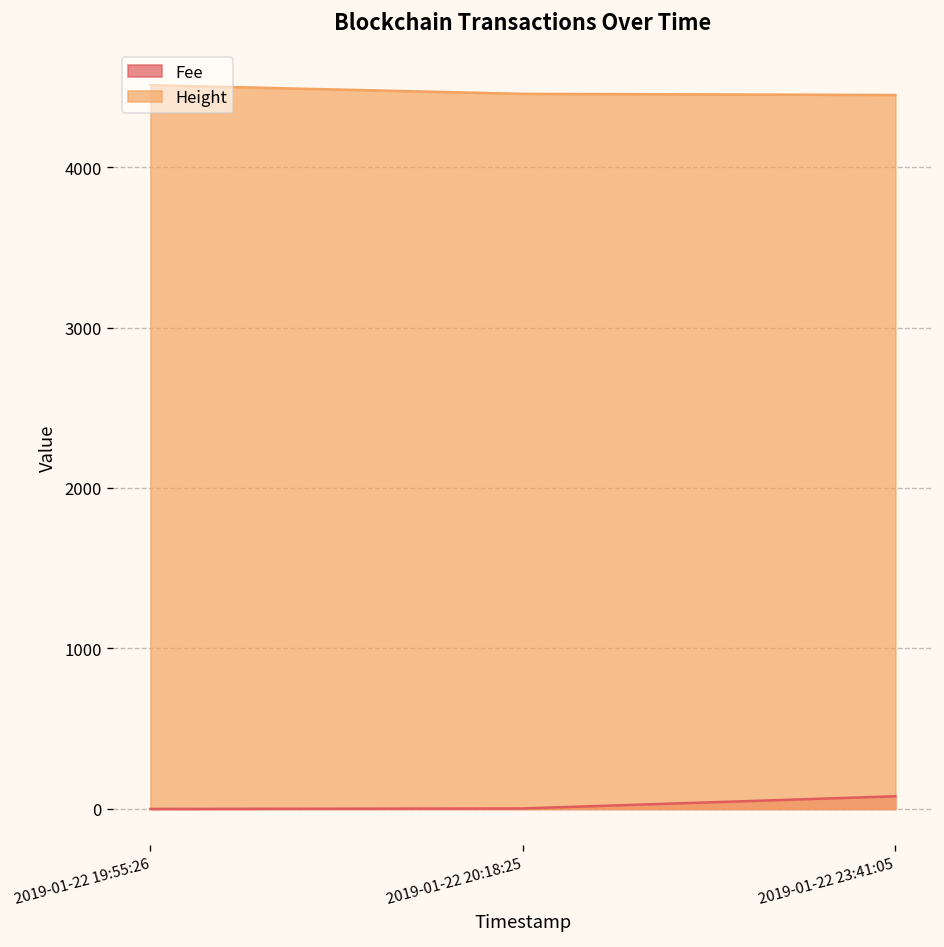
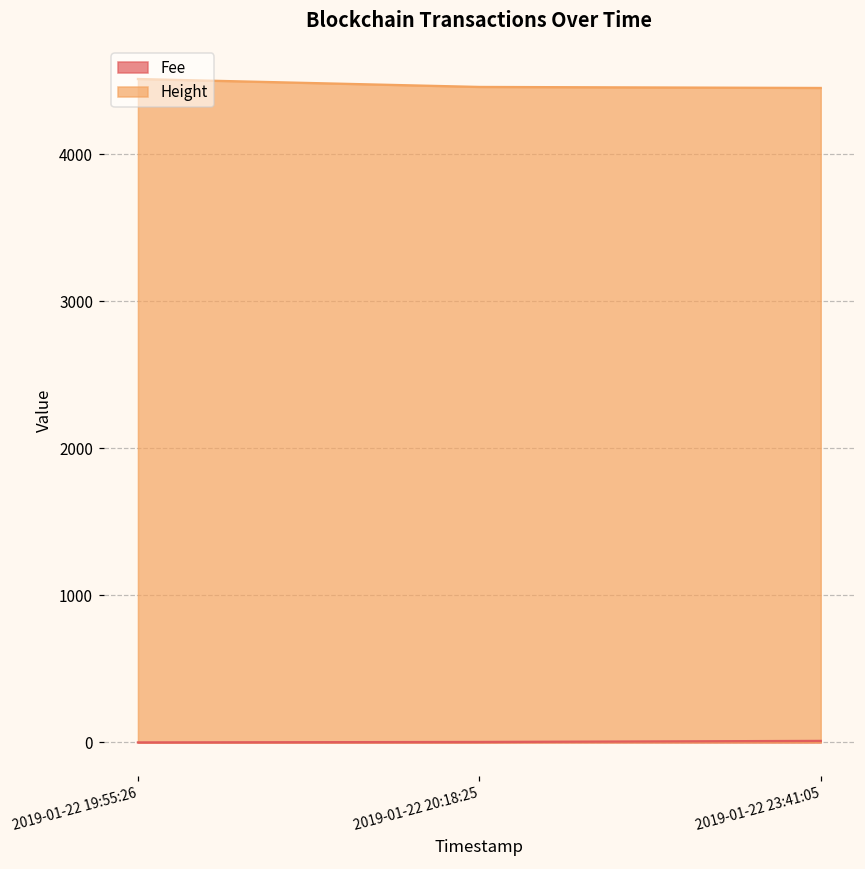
Fee, 2019-01-22 23:41:05: 80 -> 10
